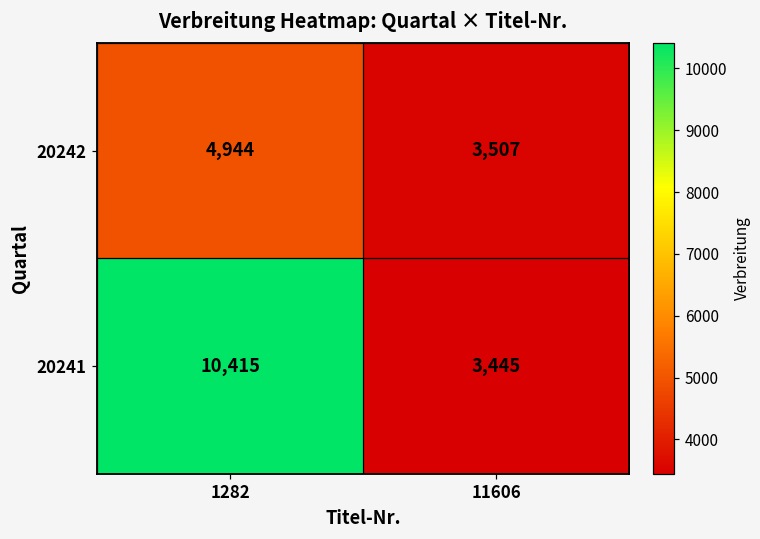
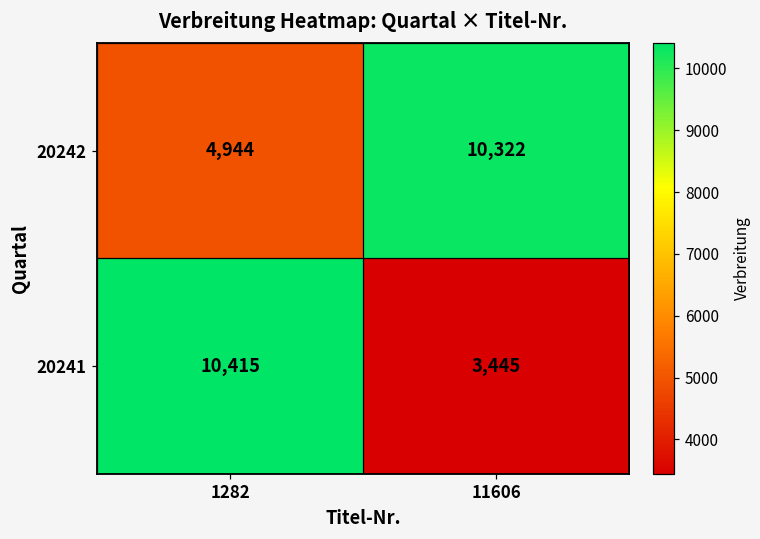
20242, 11606: 3,507 -> 10,322
